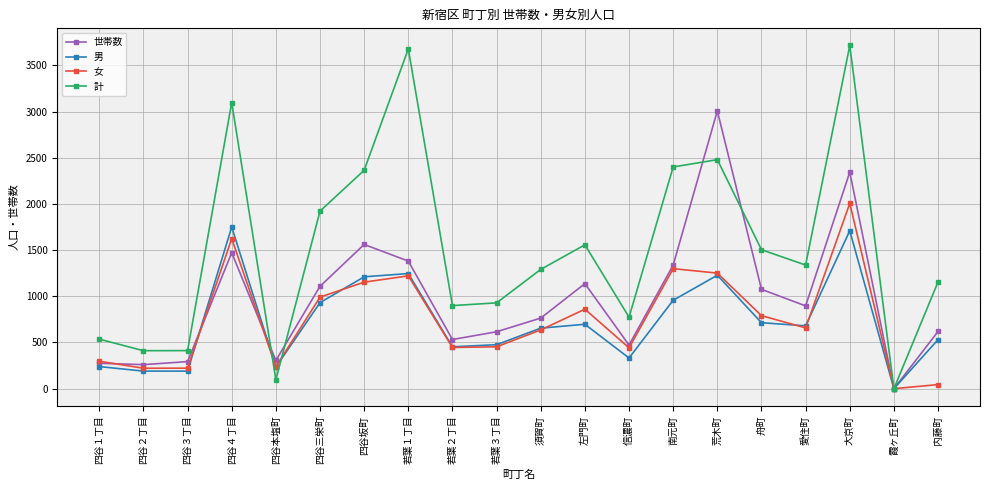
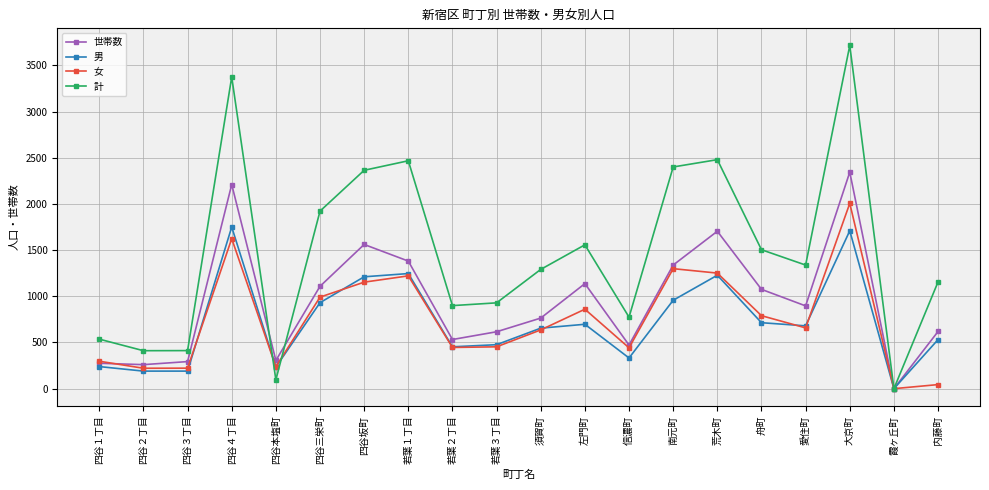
世帯数, 四谷４丁目: 1500 -> 2200
計, 四谷４丁目: 3100 -> 3400
計, 若葉１丁目: 3700 -> 2500
世帯数, 荒木町: 3000 -> 1700
